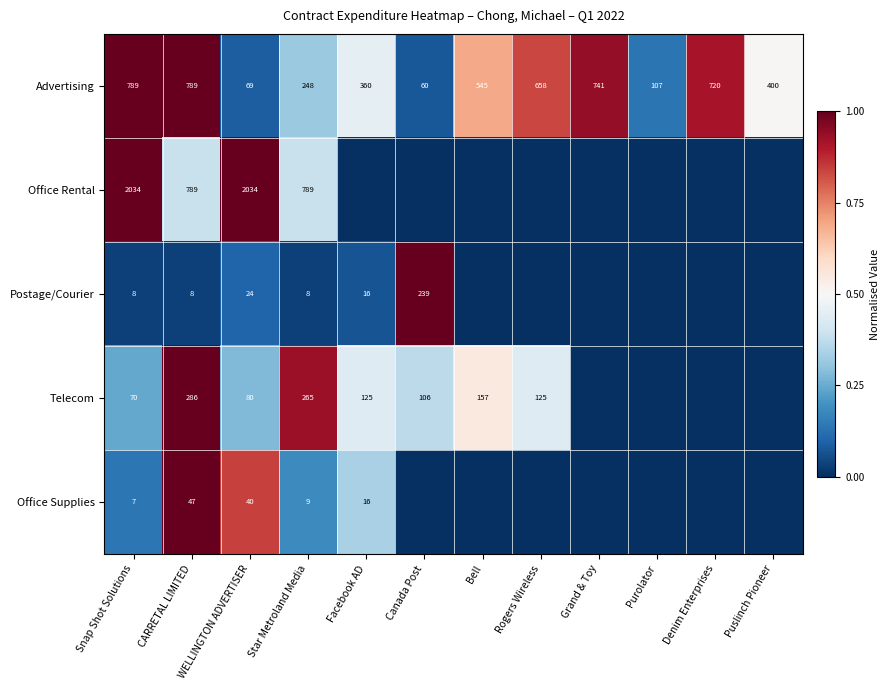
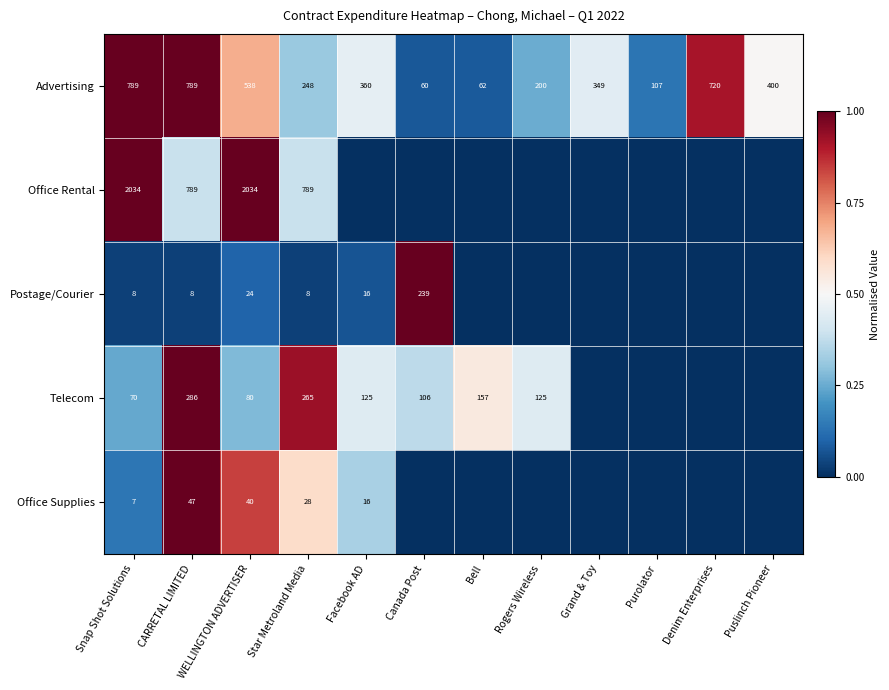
Advertising, WELLINGTON ADVERTISER: 69 -> 538
Advertising, Bell: 545 -> 62
Advertising, Rogers Wireless: 658 -> 200
Advertising, Grand & Toy: 741 -> 349
Office Supplies, Star Metroland Media: 9 -> 28
